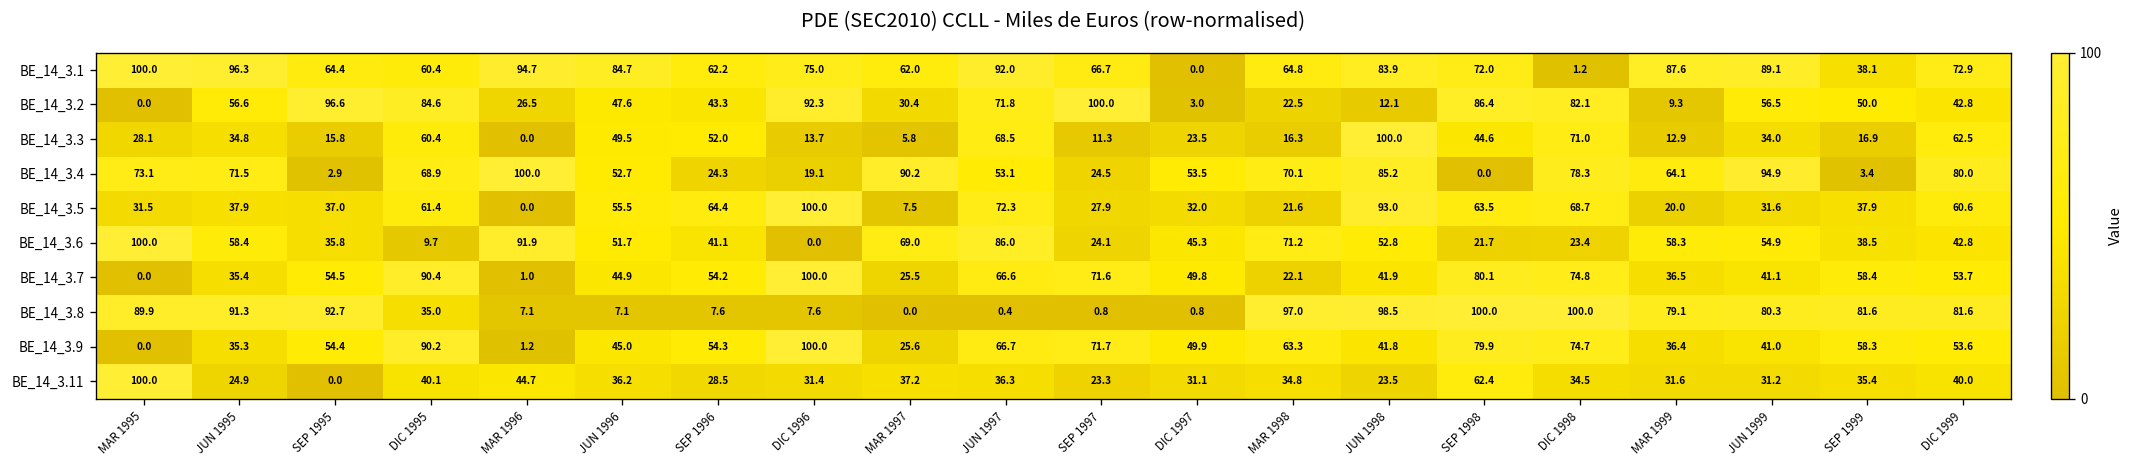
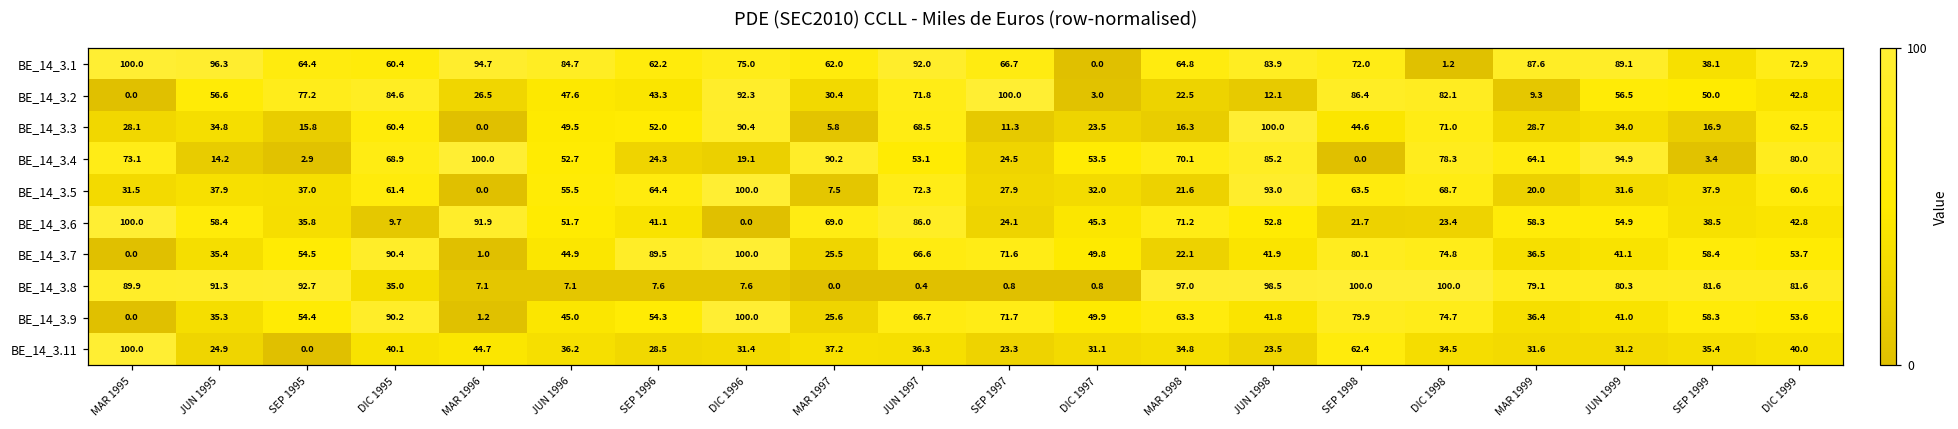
BE_14_3.2, SEP 1995: 96.6 -> 77.2
BE_14_3.3, DIC 1996: 13.7 -> 90.4
BE_14_3.3, MAR 1999: 12.9 -> 28.7
BE_14_3.4, JUN 1995: 71.5 -> 14.2
BE_14_3.7, SEP 1996: 54.2 -> 89.5
